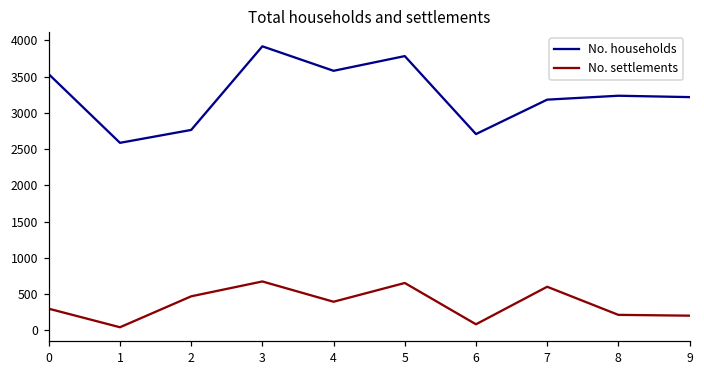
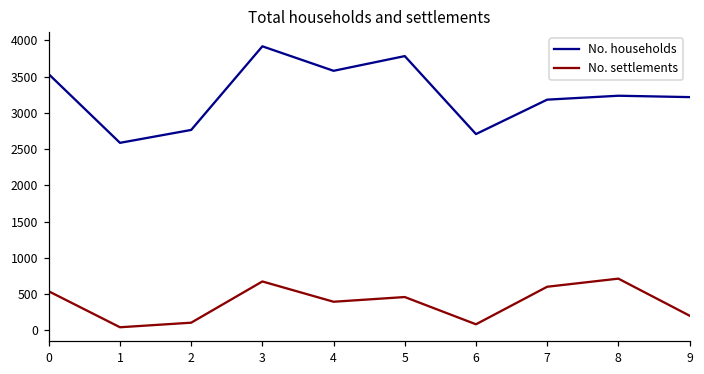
No. settlements, 0: 300 -> 500
No. settlements, 2: 500 -> 100
No. settlements, 5: 700 -> 500
No. settlements, 8: 200 -> 700
